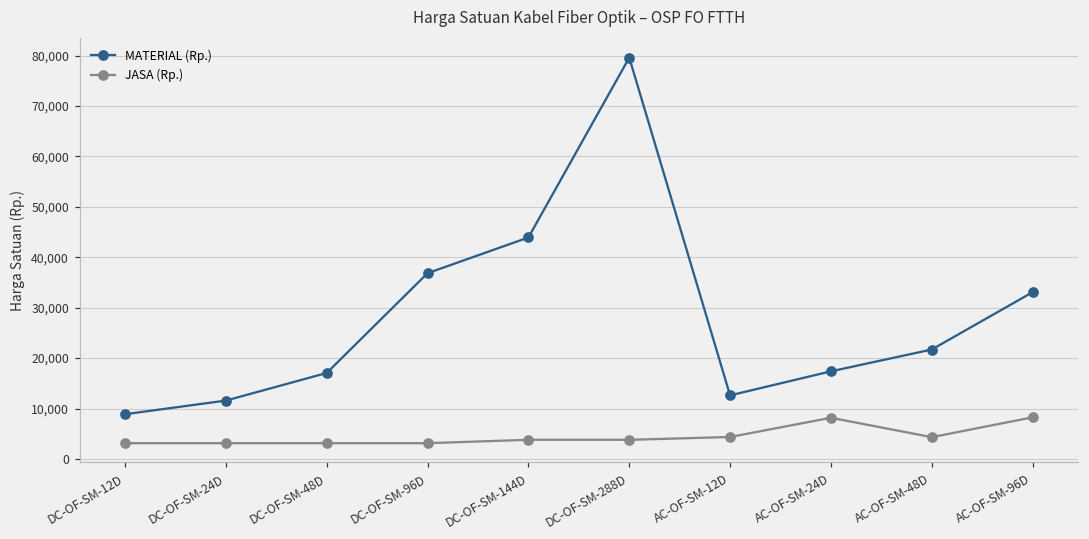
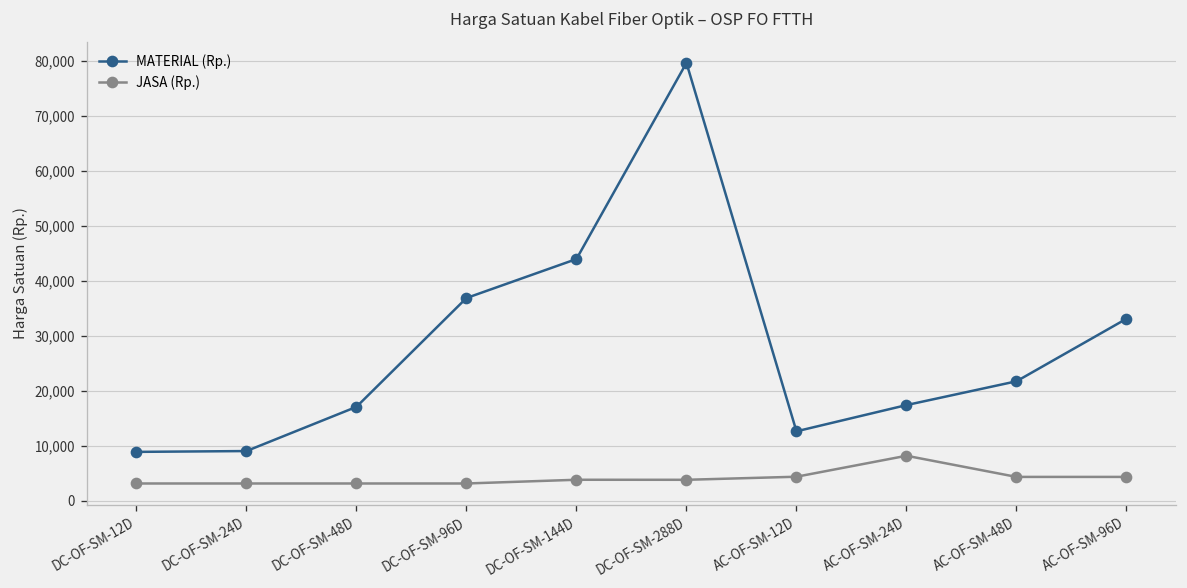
MATERIAL (Rp.), DC-OF-SM-24D: 12,000 -> 9,000
JASA (Rp.), AC-OF-SM-96D: 8,000 -> 4,000
